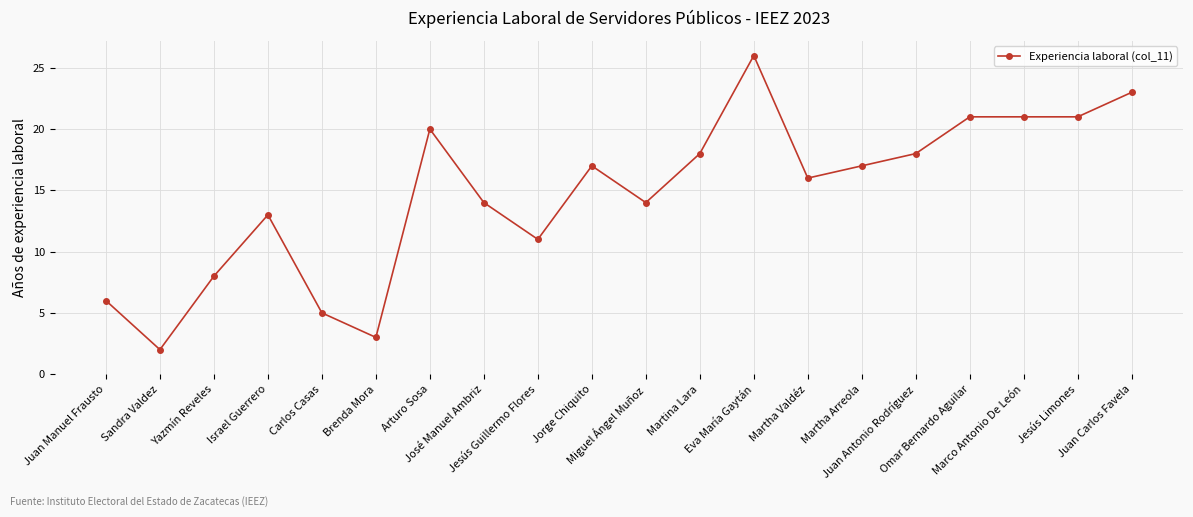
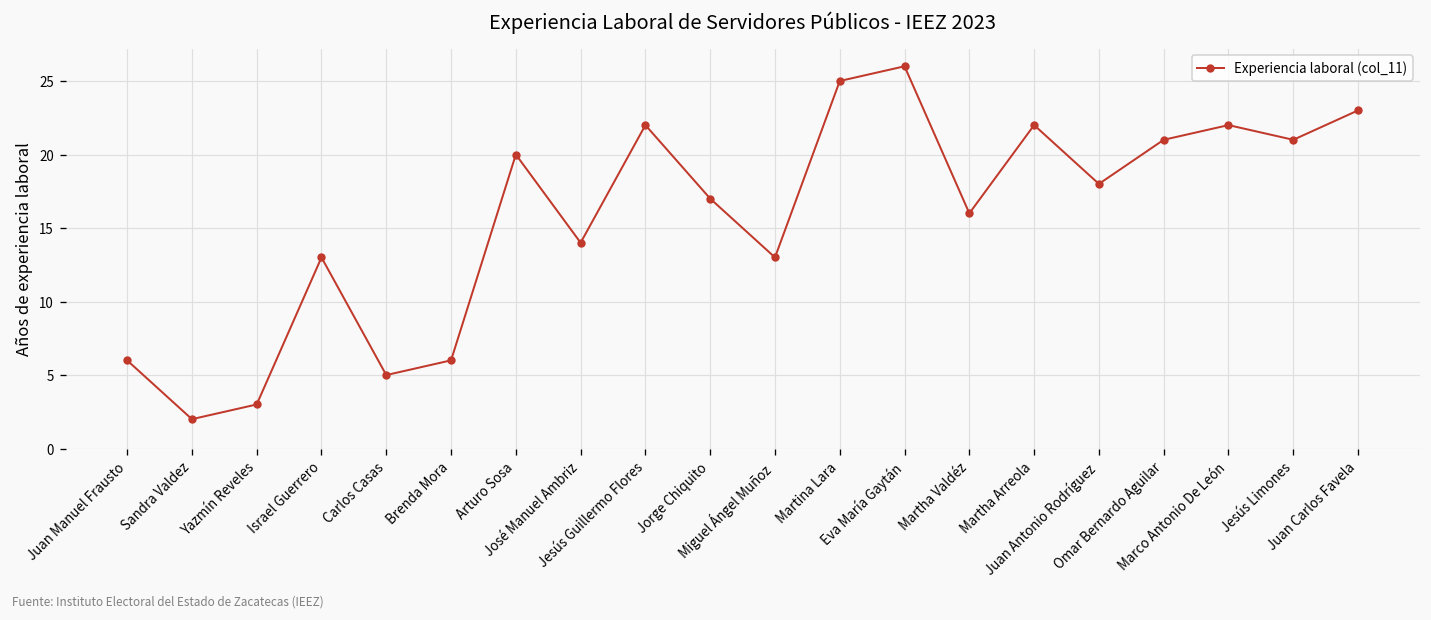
Yazmín Reveles: 8 -> 3
Brenda Mora: 3 -> 6
Jesús Guillermo Flores: 11 -> 22
Miguel Ángel Muñoz: 14 -> 13
Martina Lara: 18 -> 25
Martha Arreola: 17 -> 22
Marco Antonio De León: 21 -> 22
